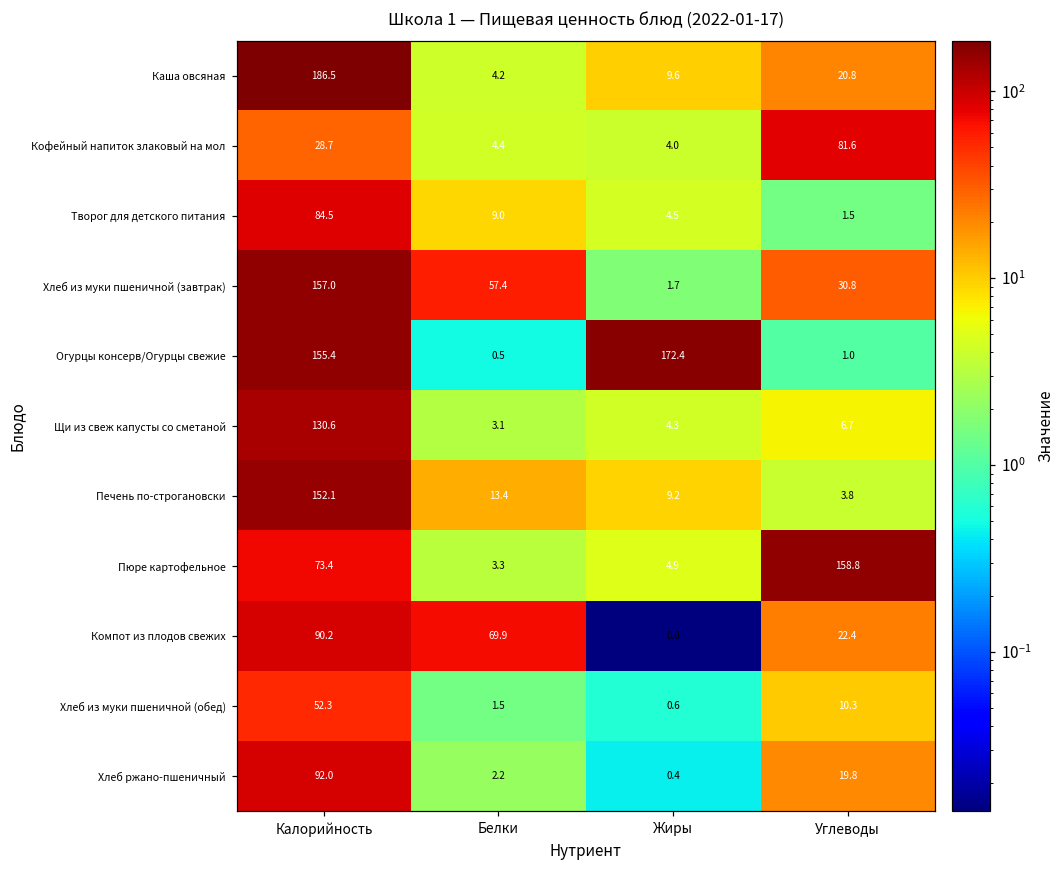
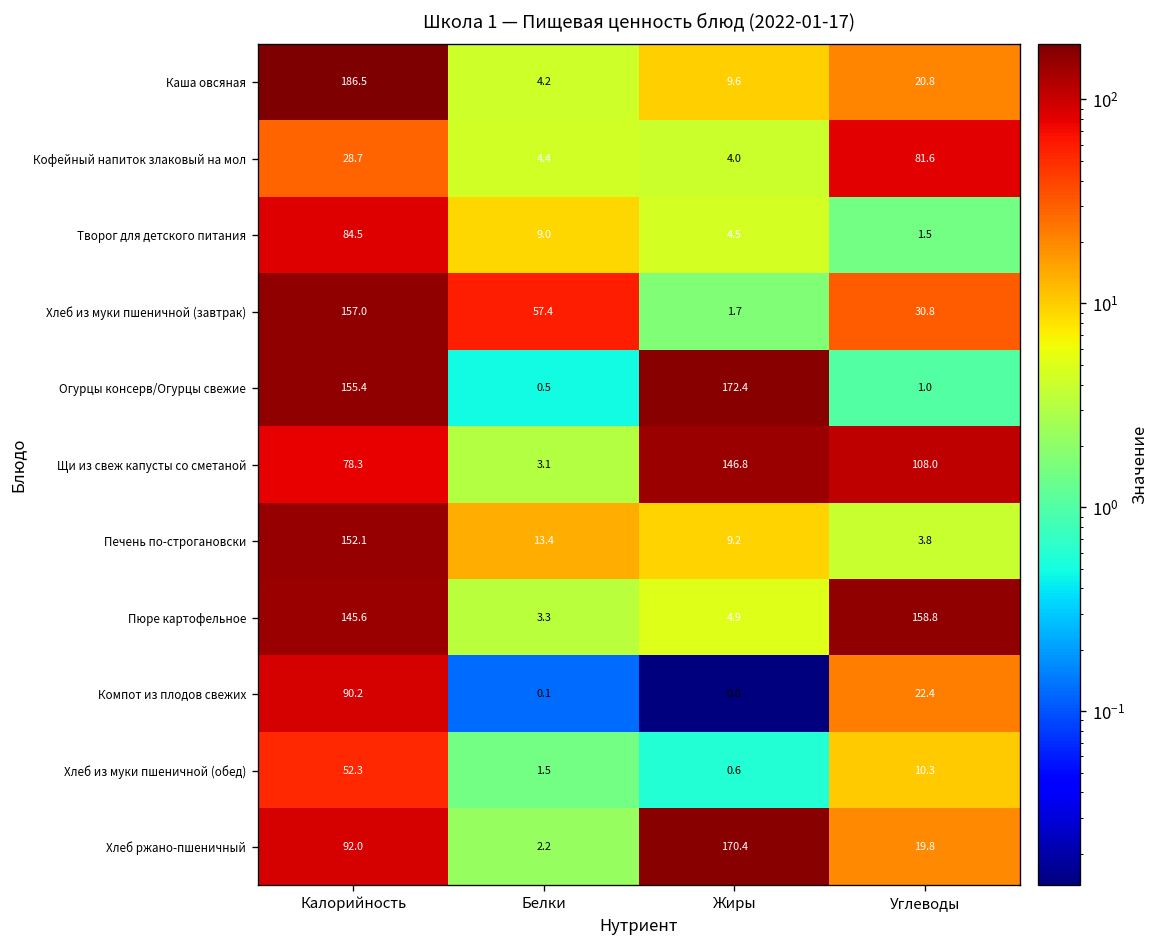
Щи из свеж капусты со сметаной, Калорийность: 130.6 -> 78.3
Щи из свеж капусты со сметаной, Жиры: 4.3 -> 146.8
Щи из свеж капусты со сметаной, Углеводы: 6.7 -> 108.0
Пюре картофельное, Калорийность: 73.4 -> 145.6
Компот из плодов свежих, Белки: 69.9 -> 0.1
Хлеб ржано-пшеничный, Жиры: 0.4 -> 170.4
